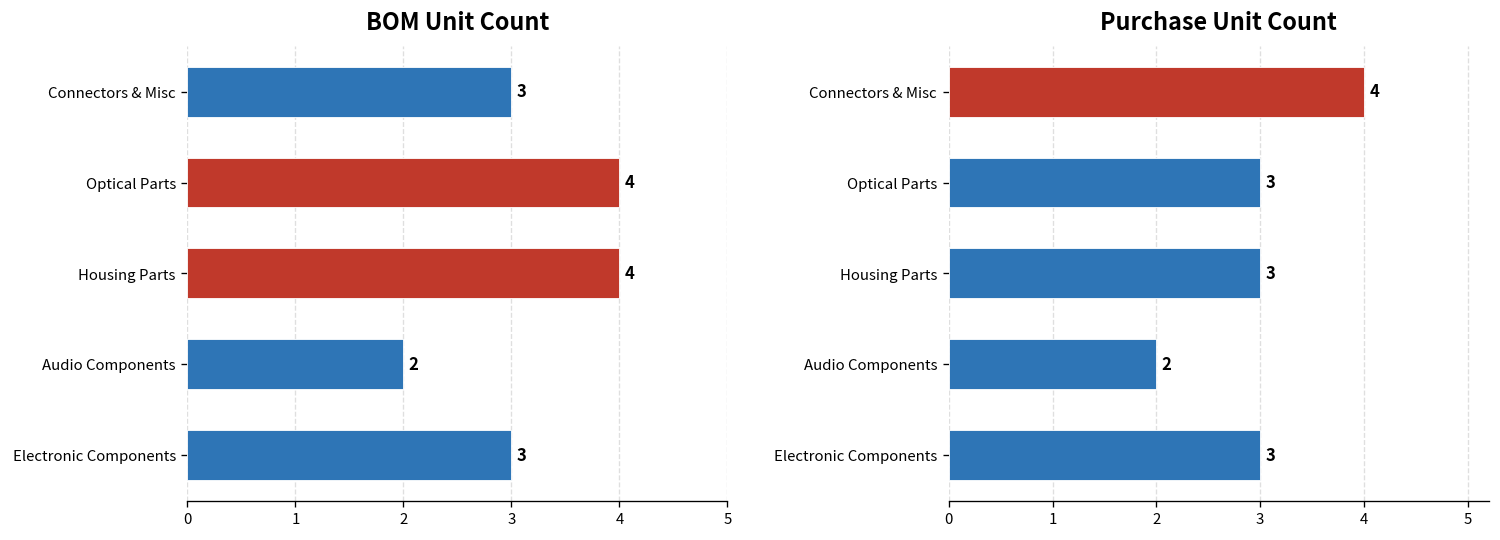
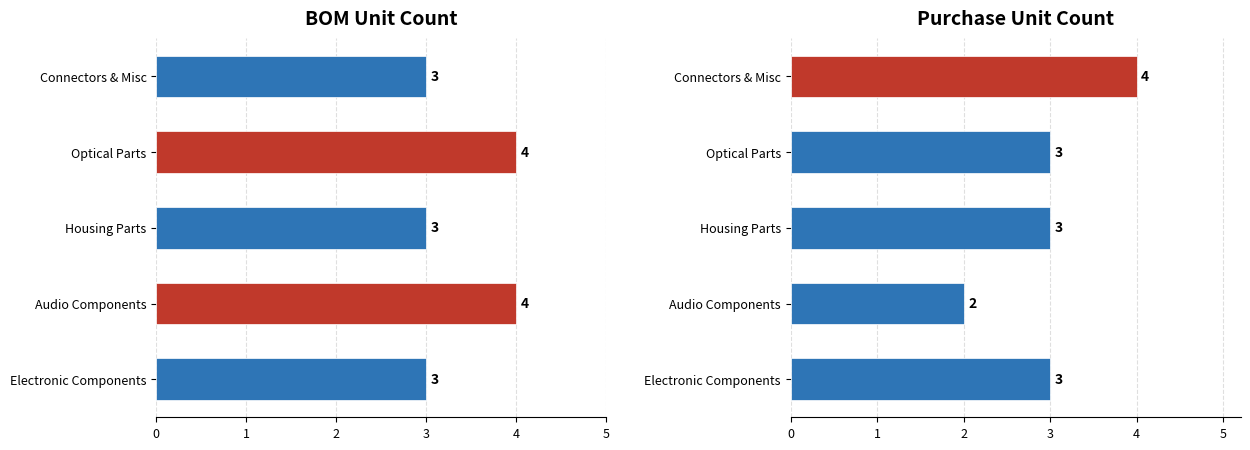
BOM Unit Count, Housing Parts: 4 -> 3
BOM Unit Count, Audio Components: 2 -> 4
